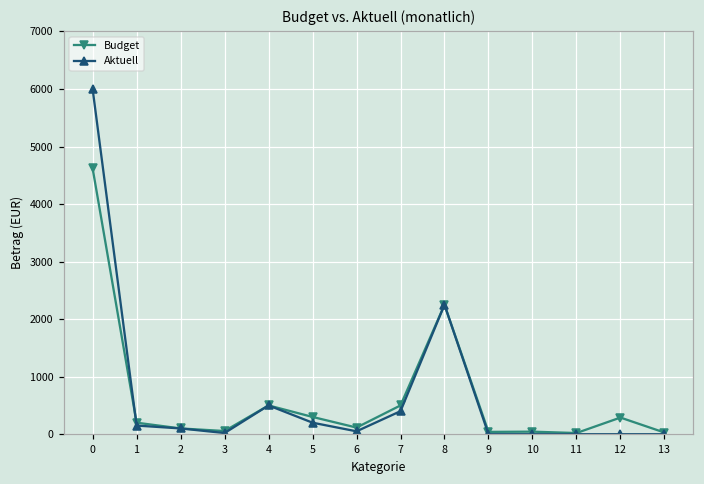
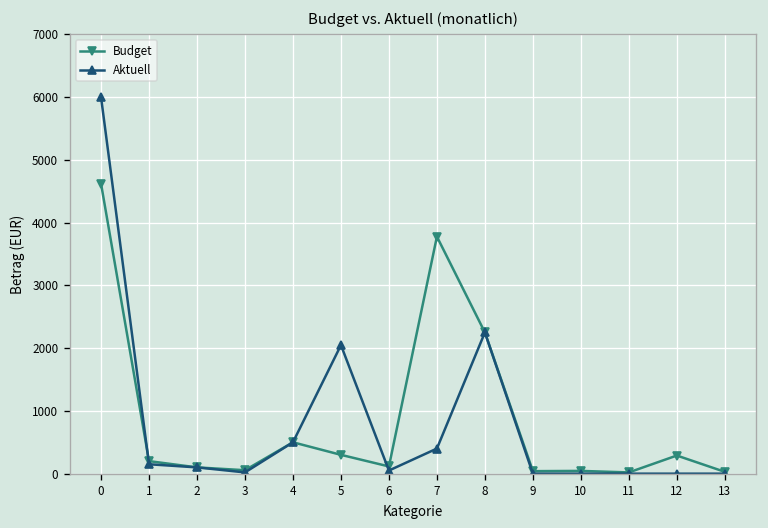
Aktuell, 5: 200 -> 2000
Budget, 7: 500 -> 3800
